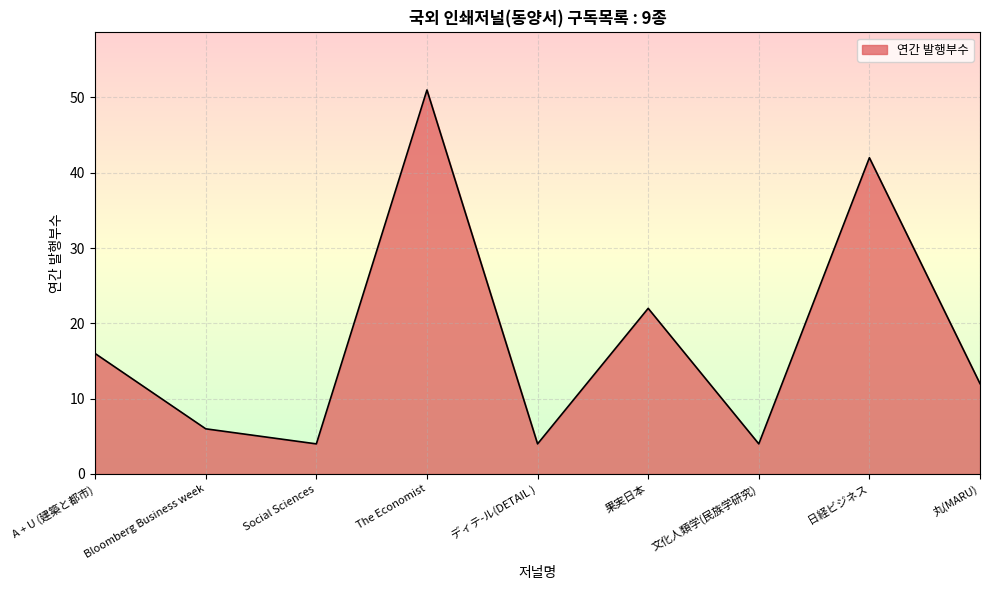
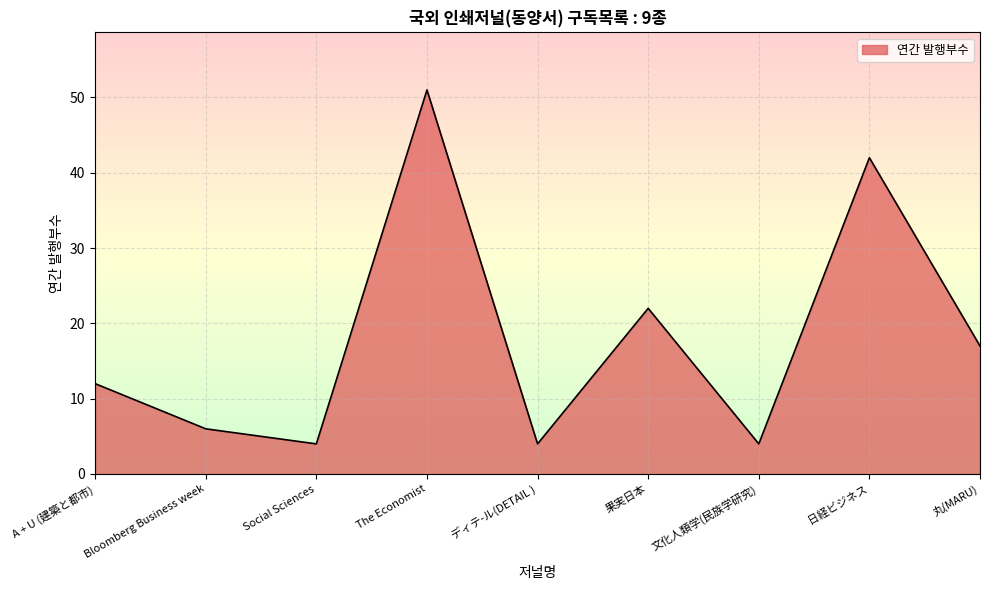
A + U (建築と都市): 16 -> 12
丸(MARU): 12 -> 17
